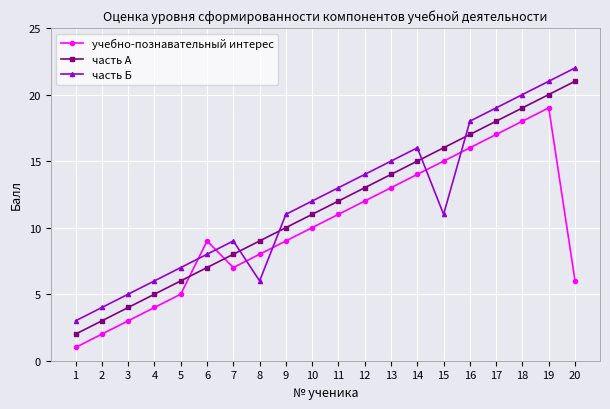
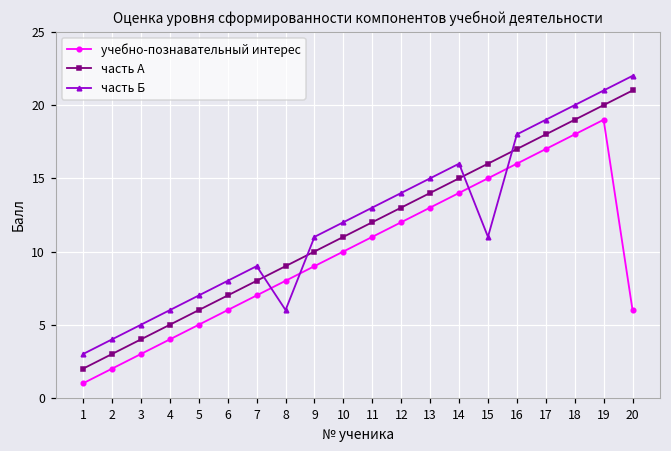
учебно-познавательный интерес, 6: 9 -> 6
